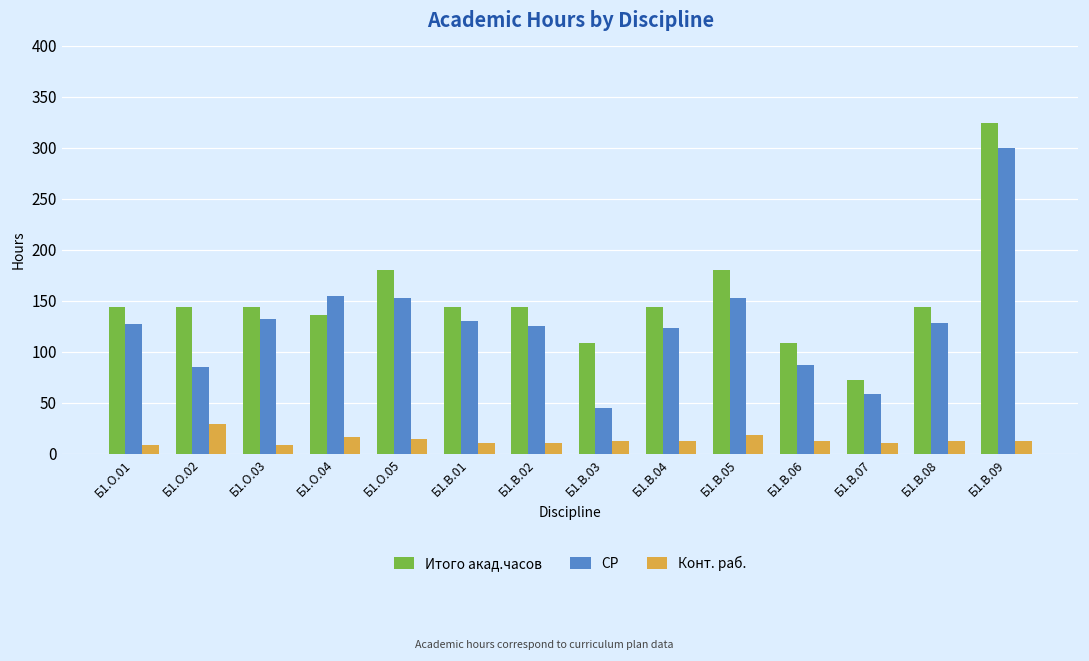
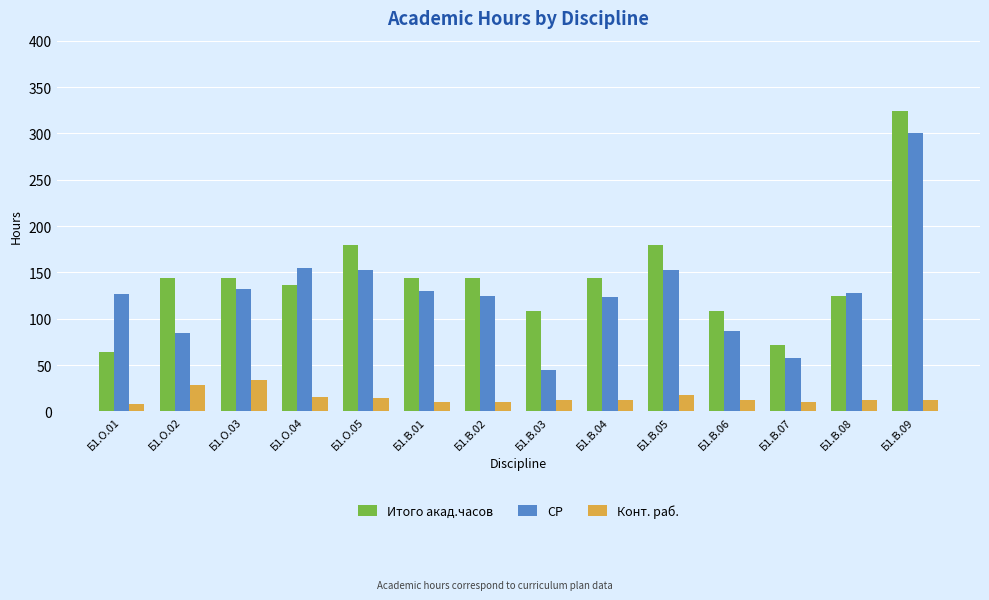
Итого акад.часов, Б1.О.01: 140 -> 60
Конт. раб., Б1.О.03: 10 -> 30
Итого акад.часов, Б1.В.08: 140 -> 130
